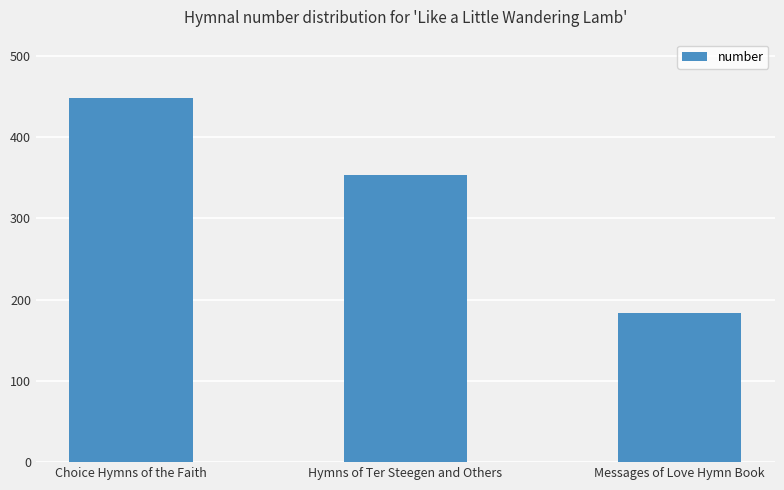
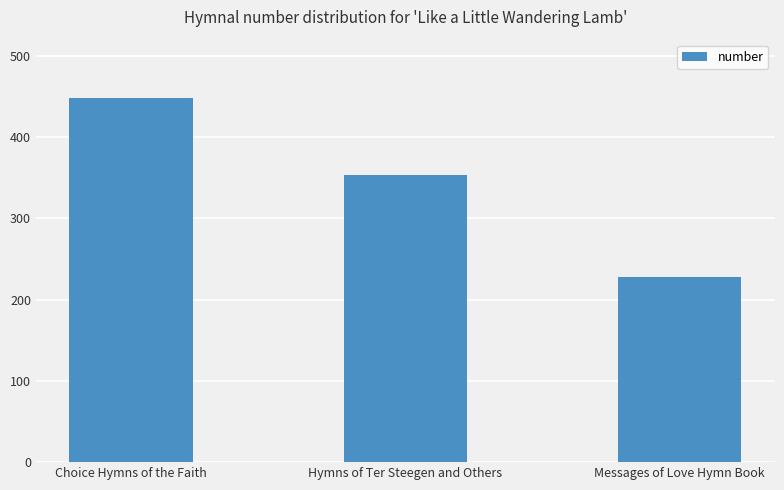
Messages of Love Hymn Book: 180 -> 230
